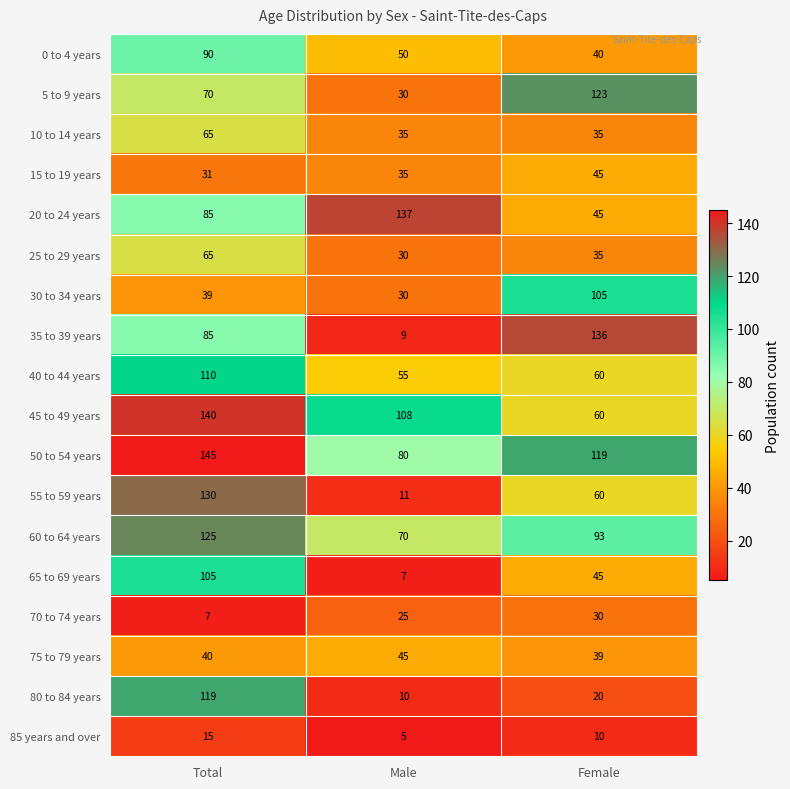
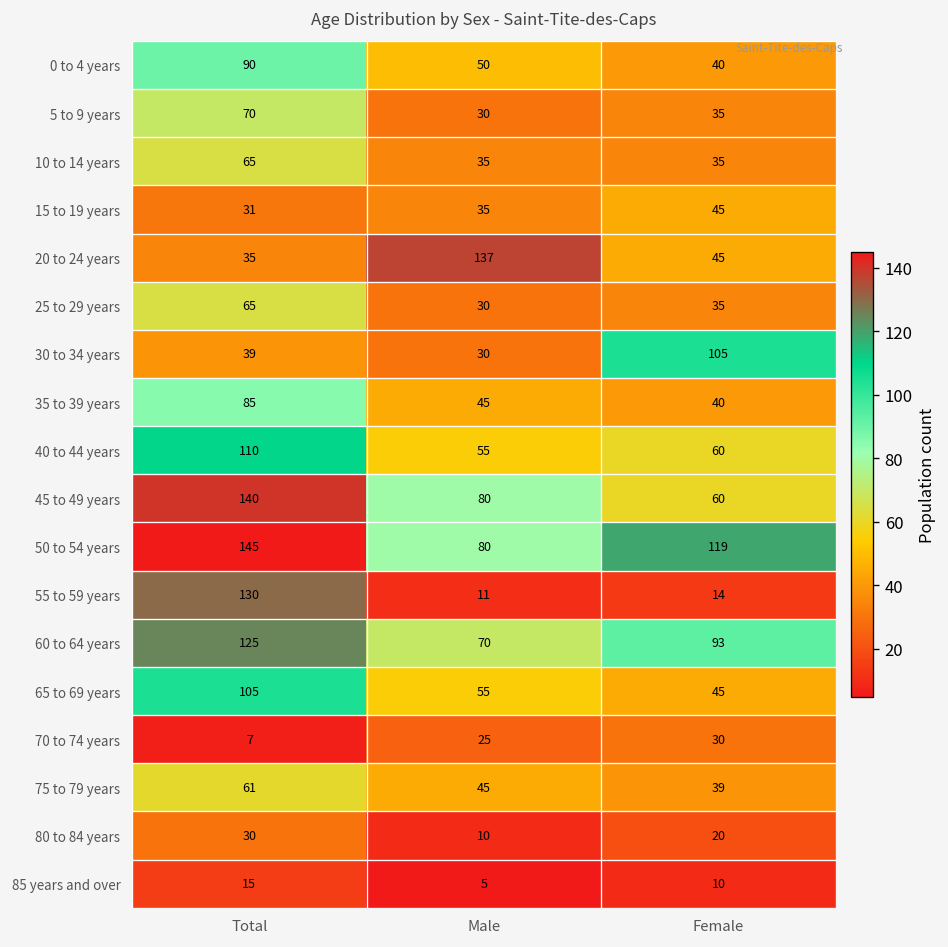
5 to 9 years, Female: 123 -> 35
20 to 24 years, Total: 85 -> 35
35 to 39 years, Male: 9 -> 45
35 to 39 years, Female: 136 -> 40
45 to 49 years, Male: 108 -> 80
55 to 59 years, Female: 60 -> 14
65 to 69 years, Male: 7 -> 55
75 to 79 years, Total: 40 -> 61
80 to 84 years, Total: 119 -> 30
